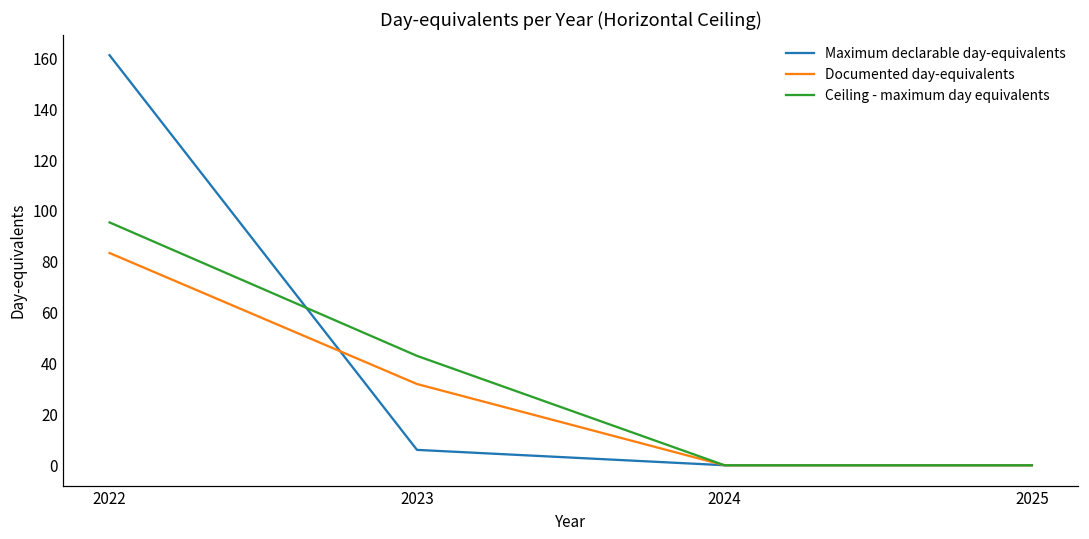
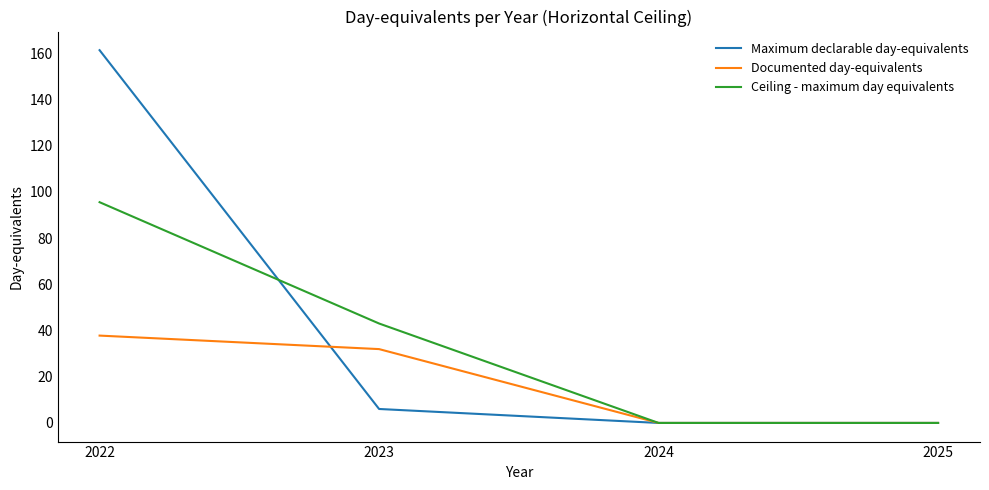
Documented day-equivalents, 2022: 83 -> 38
